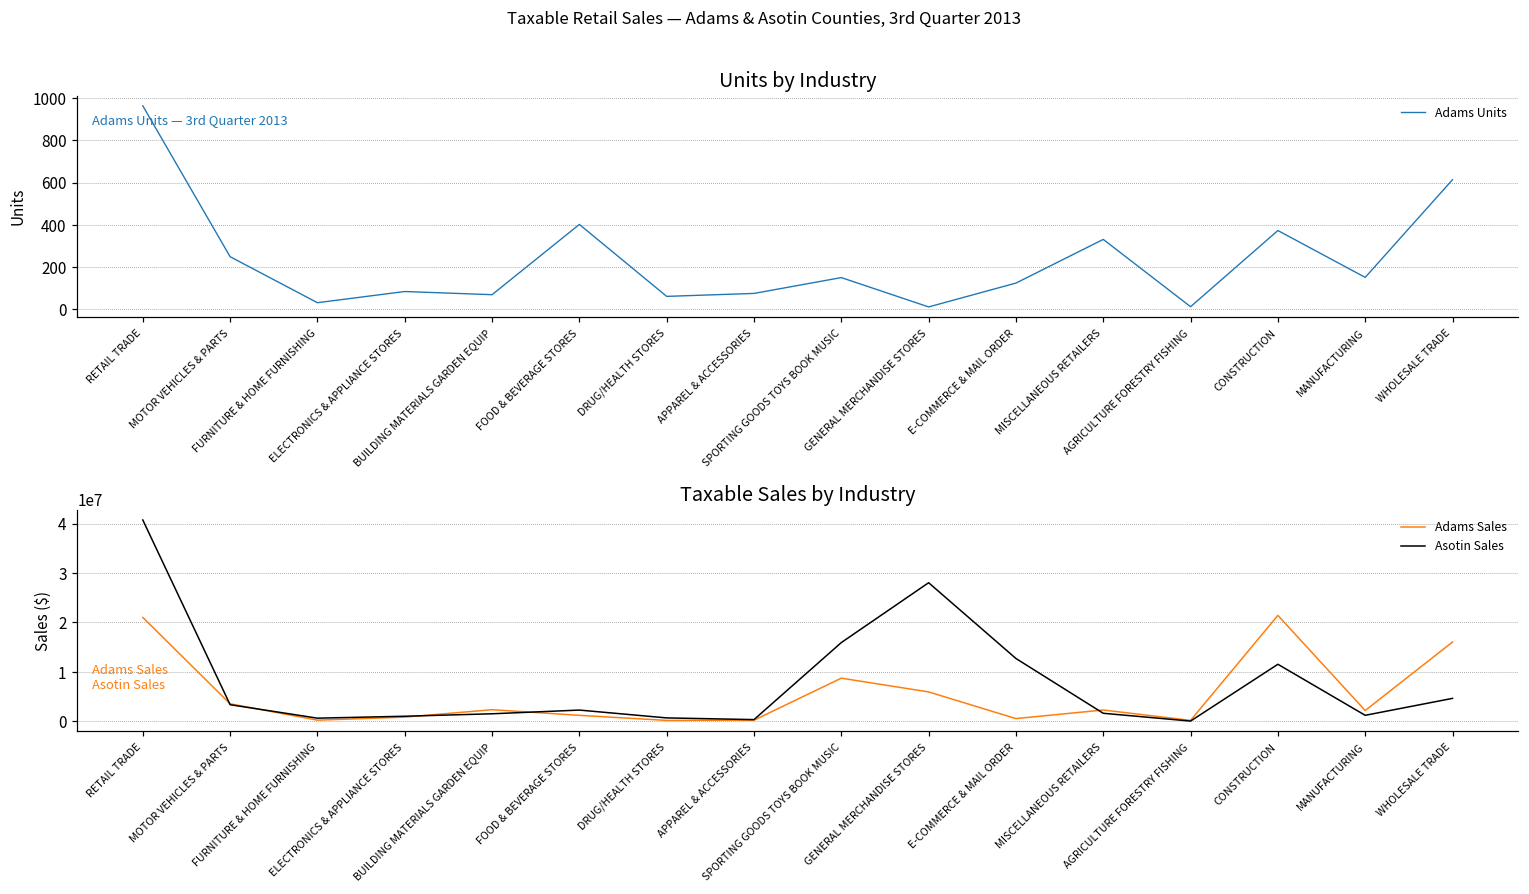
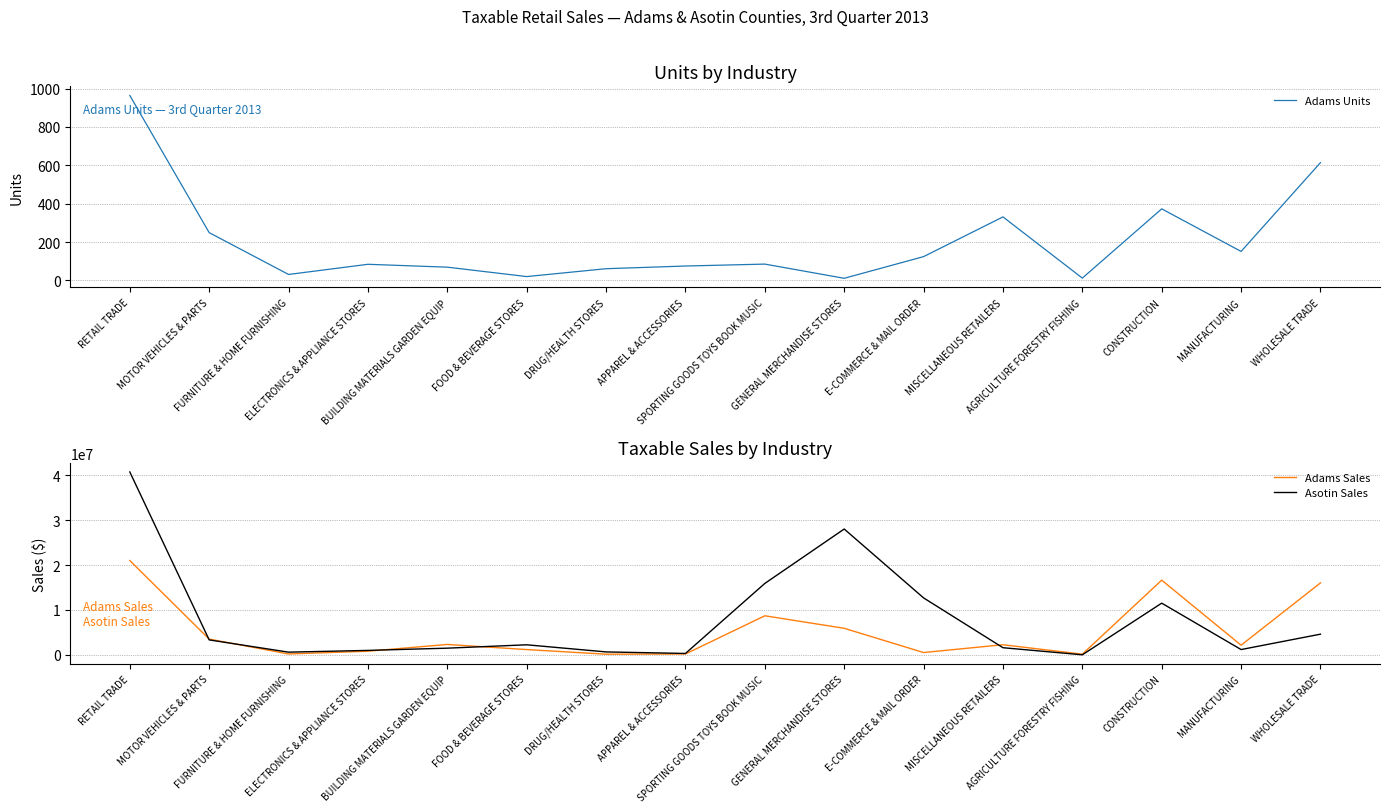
Units by Industry, FOOD & BEVERAGE STORES: 400 -> 20
Units by Industry, SPORTING GOODS TOYS BOOK MUSIC: 150 -> 90
Taxable Sales by Industry, Adams Sales, CONSTRUCTION: 21000000 -> 17000000
